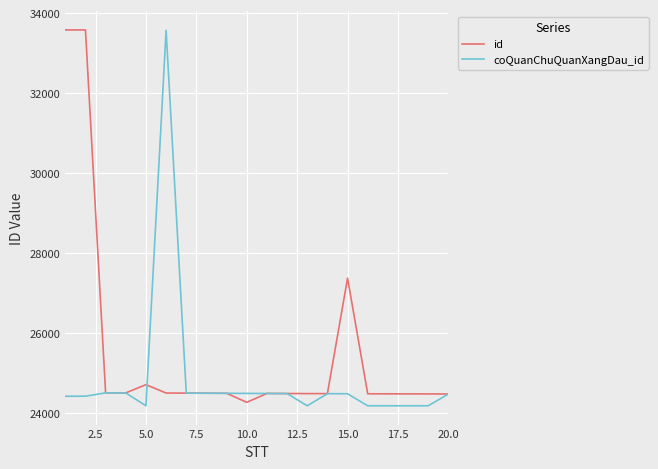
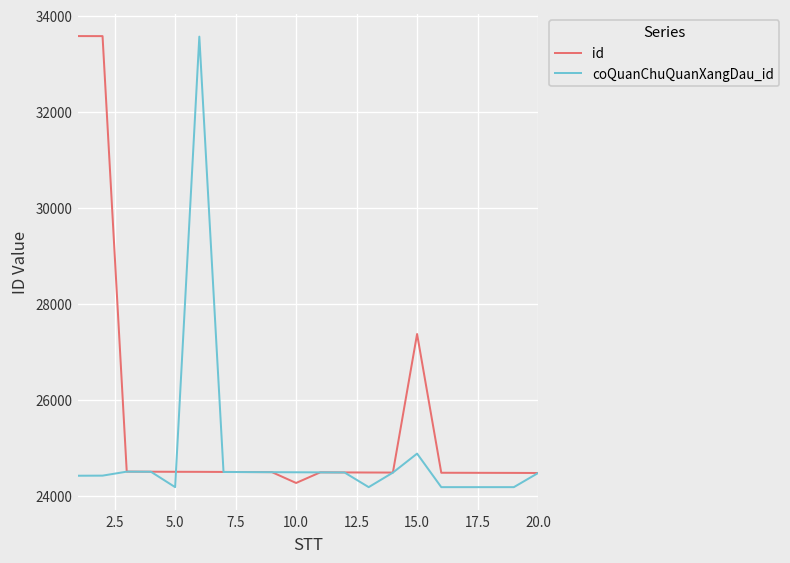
id, 5.0: 24700 -> 24500
coQuanChuQuanXangDau_id, 15.0: 24500 -> 24900
